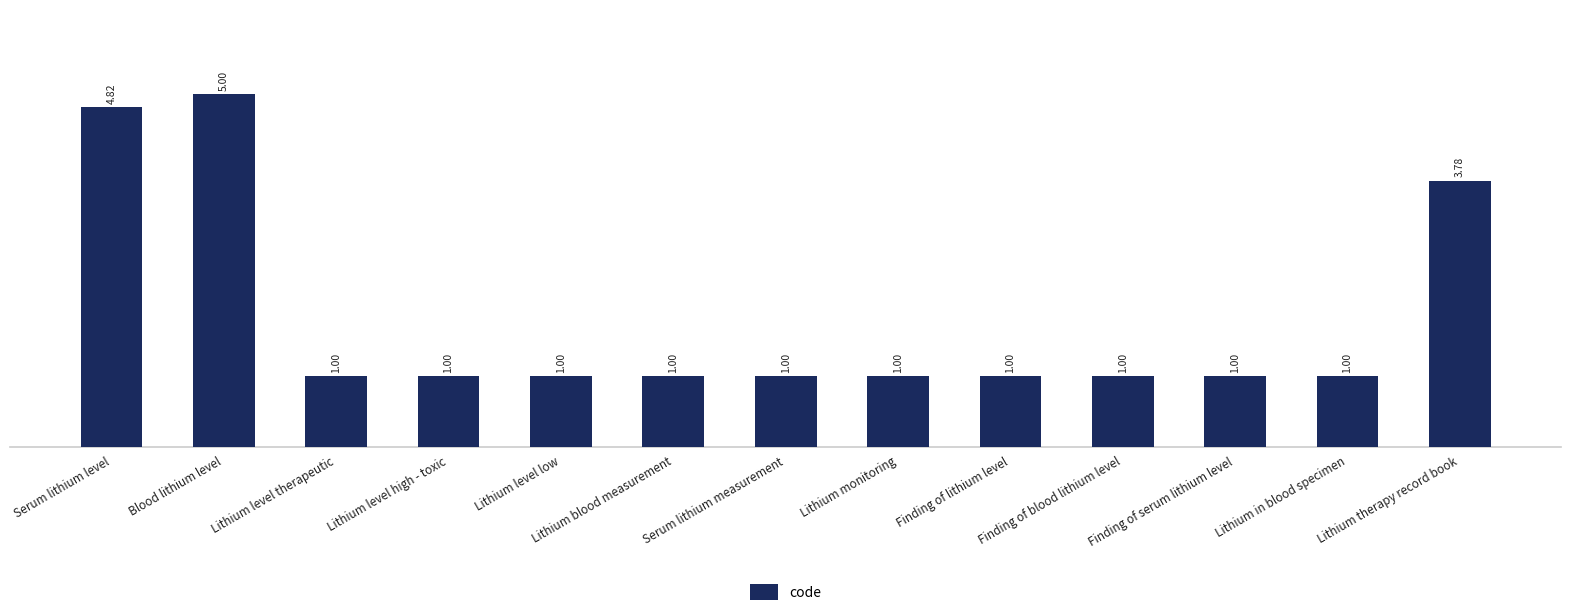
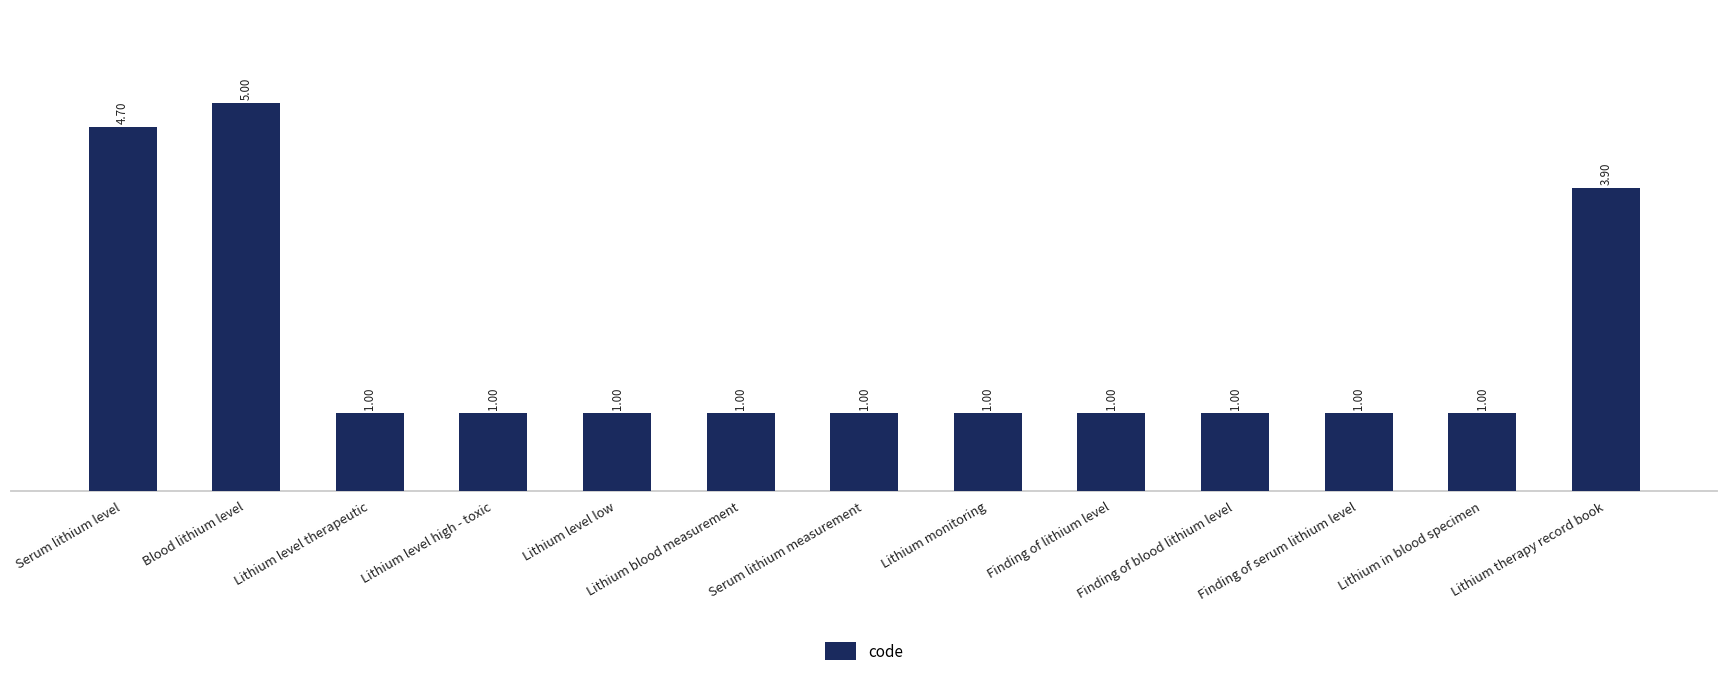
Serum lithium level: 4.82 -> 4.70
Lithium therapy record book: 3.78 -> 3.90
